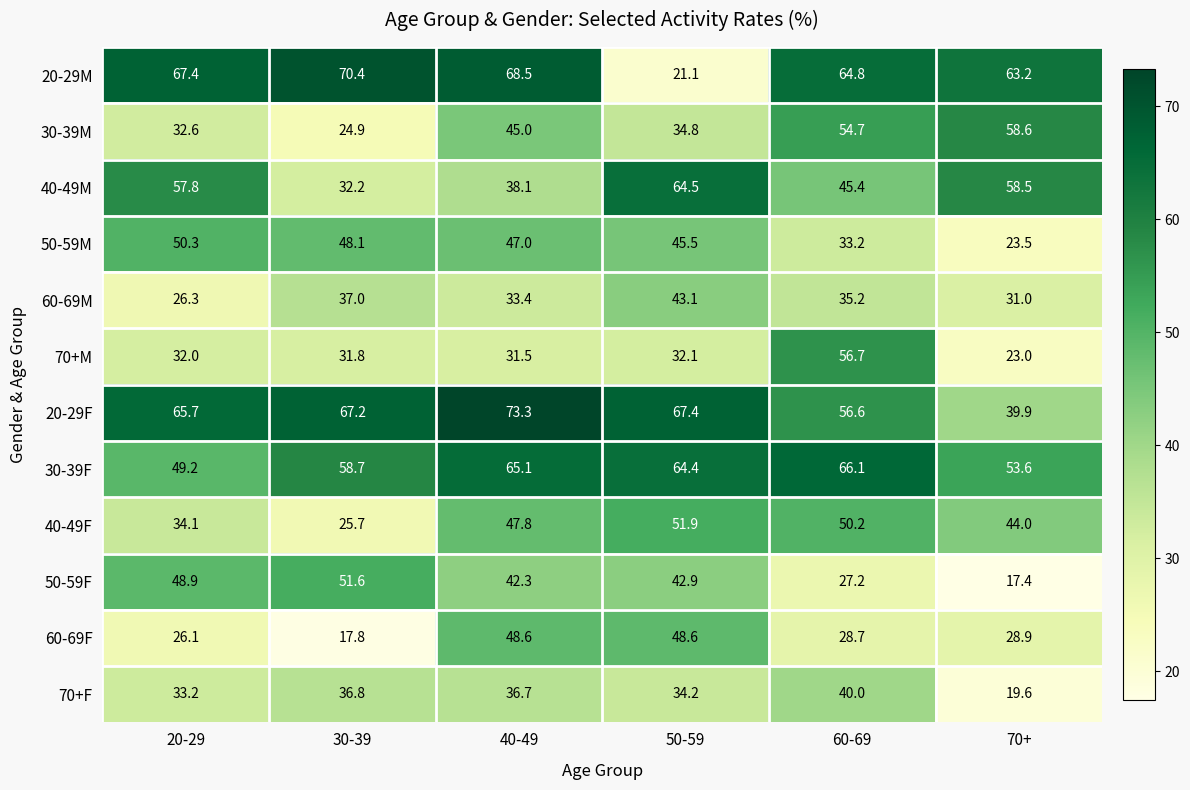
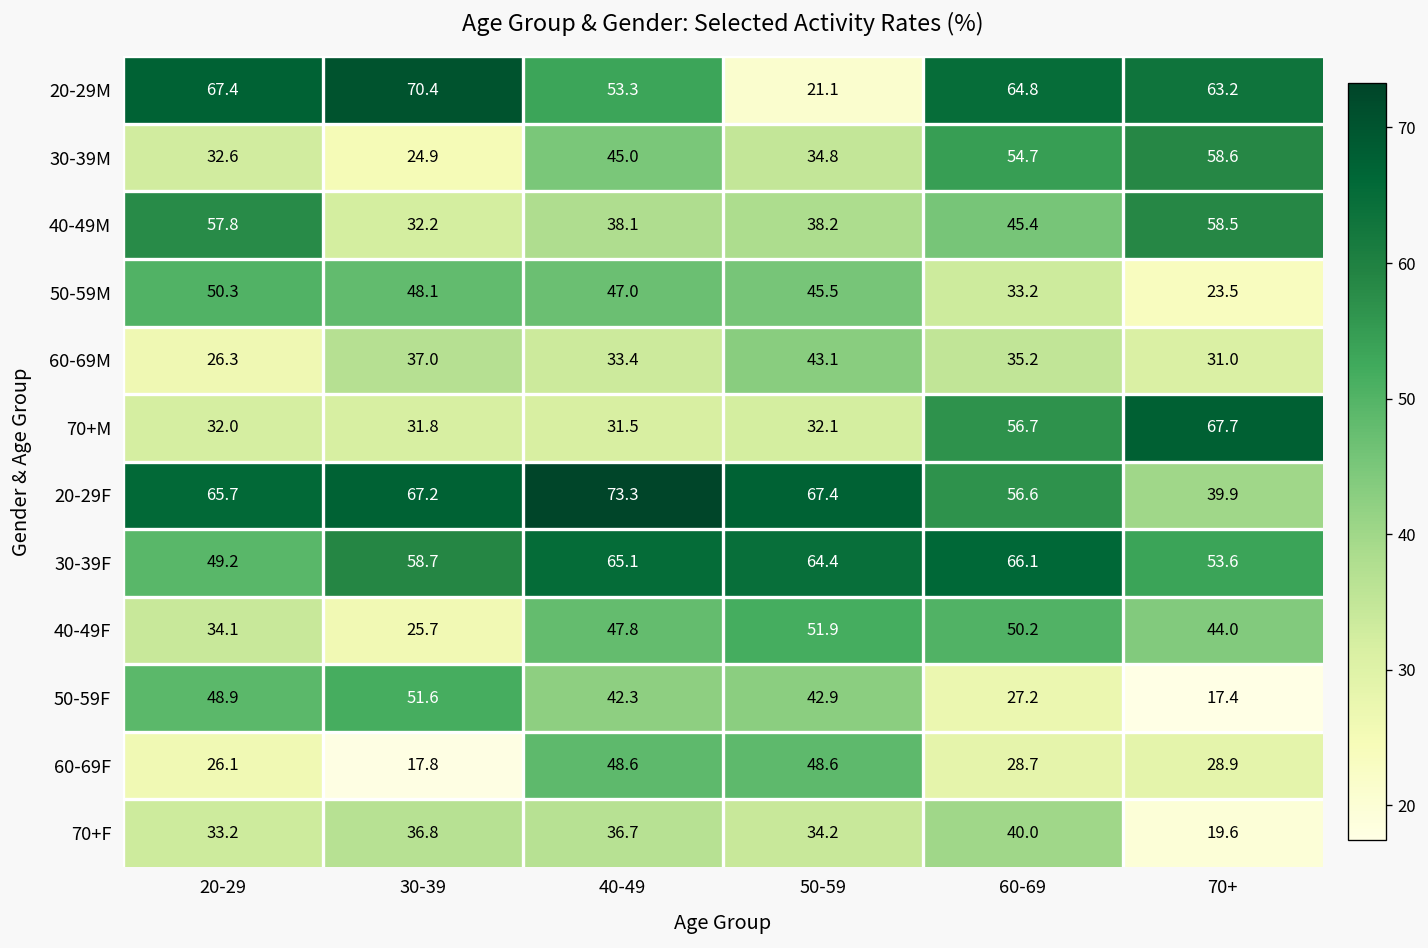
20-29M, 40-49: 68.5 -> 53.3
40-49M, 50-59: 64.5 -> 38.2
70+M, 70+: 23.0 -> 67.7
